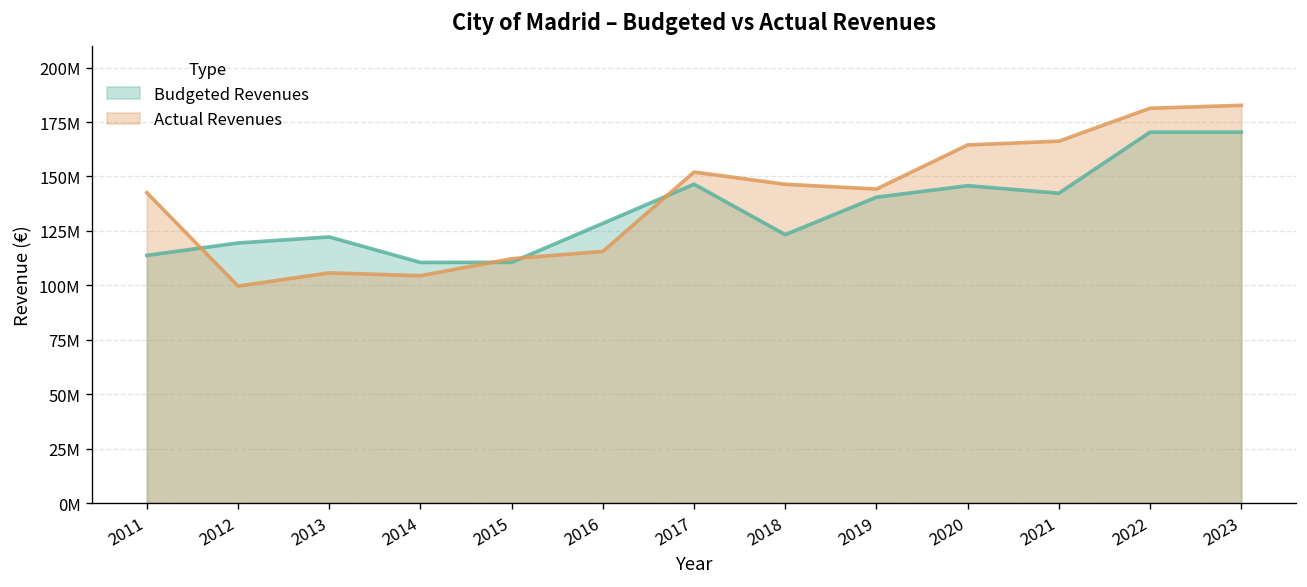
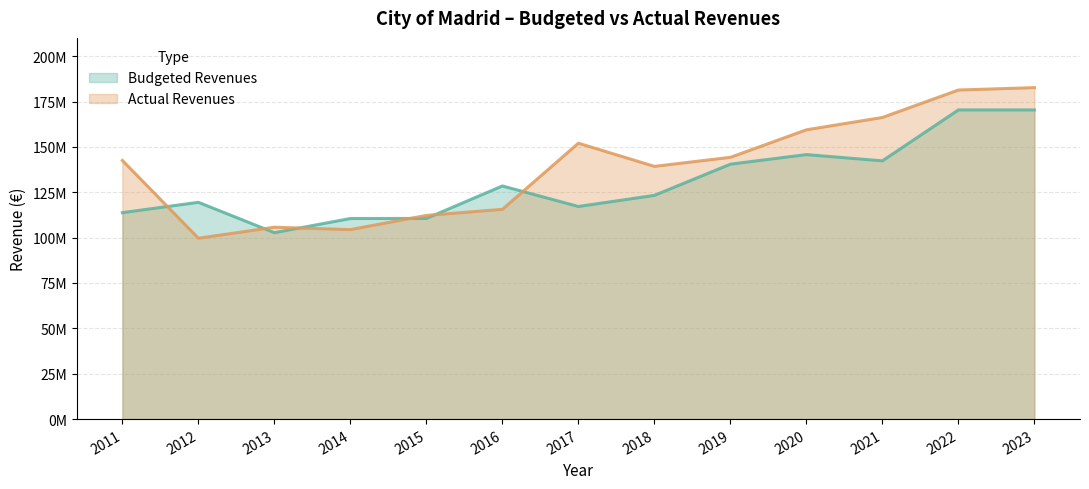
Budgeted Revenues, 2013: 122000000 -> 103000000
Budgeted Revenues, 2017: 146000000 -> 117000000
Actual Revenues, 2018: 146000000 -> 139000000
Actual Revenues, 2020: 164000000 -> 159000000
